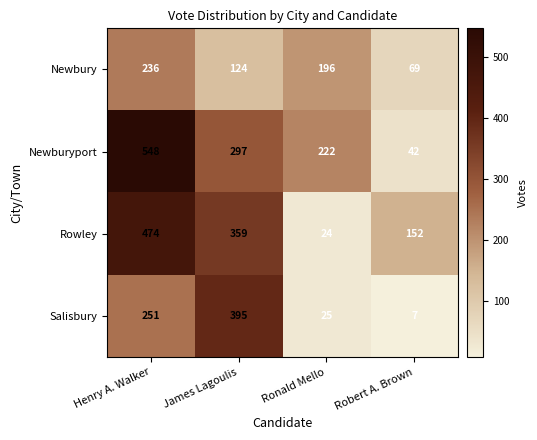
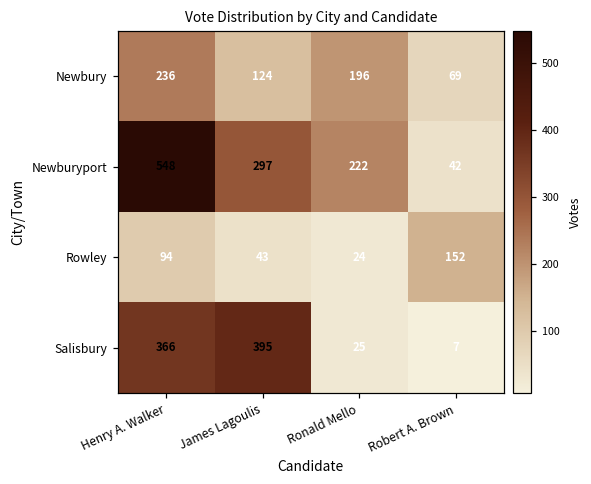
Rowley, Henry A. Walker: 474 -> 94
Rowley, James Lagoulis: 359 -> 43
Salisbury, Henry A. Walker: 251 -> 366
